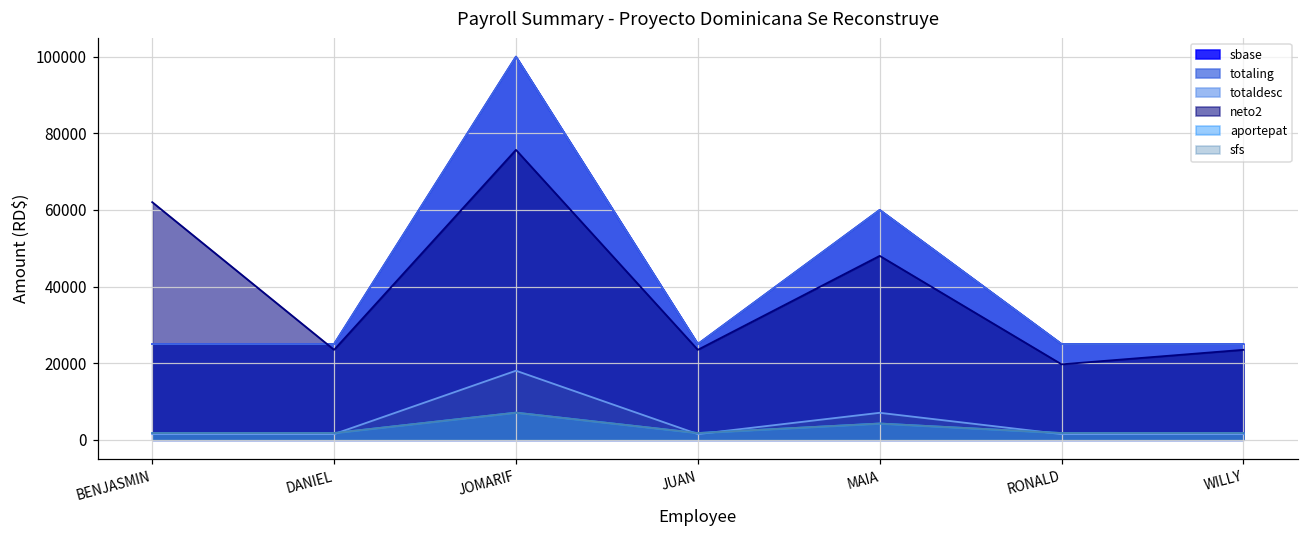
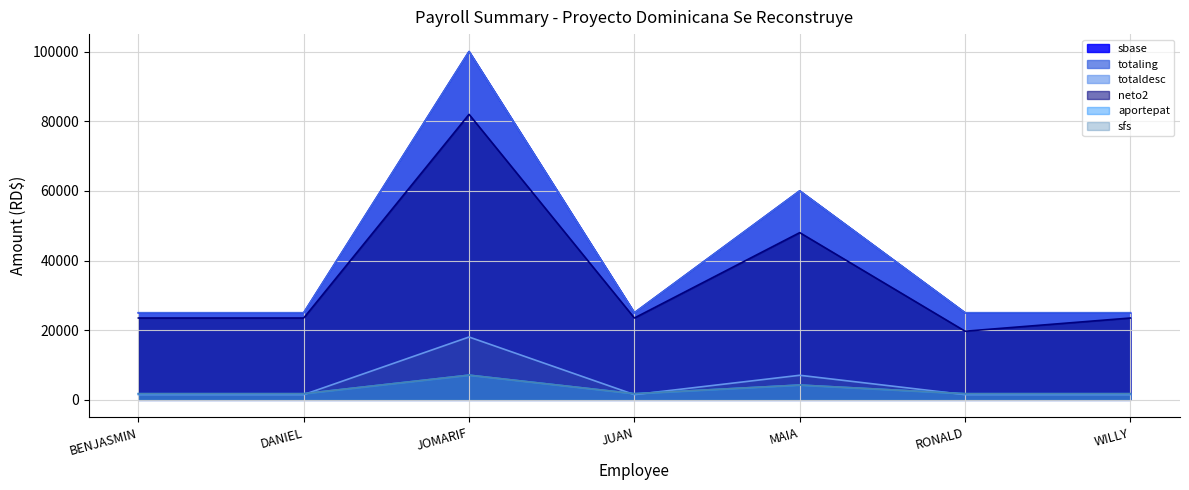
neto2, BENJASMIN: 62000 -> 23000
neto2, JOMARIF: 76000 -> 82000
